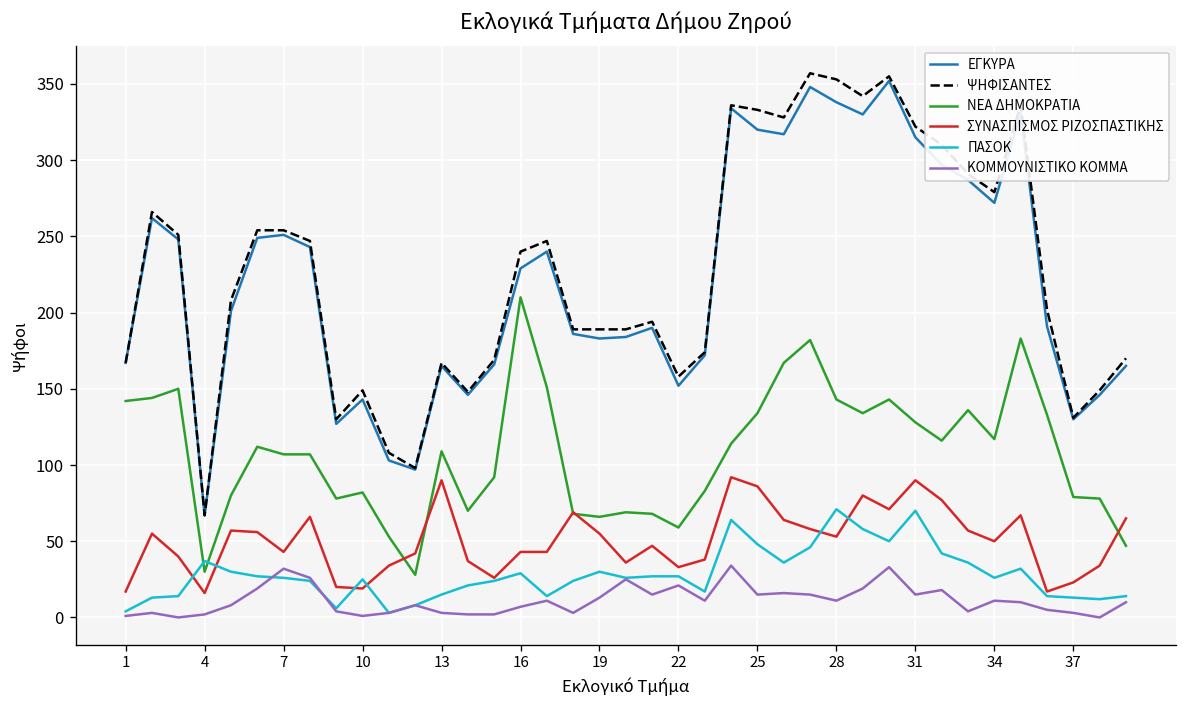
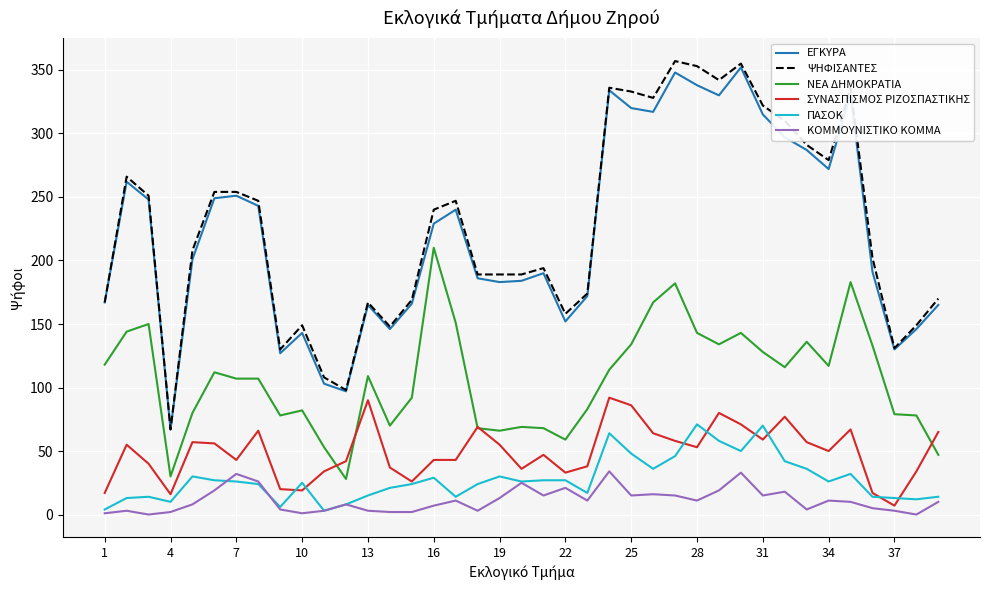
ΝΕΑ ΔΗΜΟΚΡΑΤΙΑ, 1: 142 -> 118
ΠΑΣΟΚ, 4: 37 -> 10
ΣΥΝΑΣΠΙΣΜΟΣ ΡΙΖΟΣΠΑΣΤΙΚΗΣ, 31: 90 -> 59
ΣΥΝΑΣΠΙΣΜΟΣ ΡΙΖΟΣΠΑΣΤΙΚΗΣ, 37: 23 -> 7
